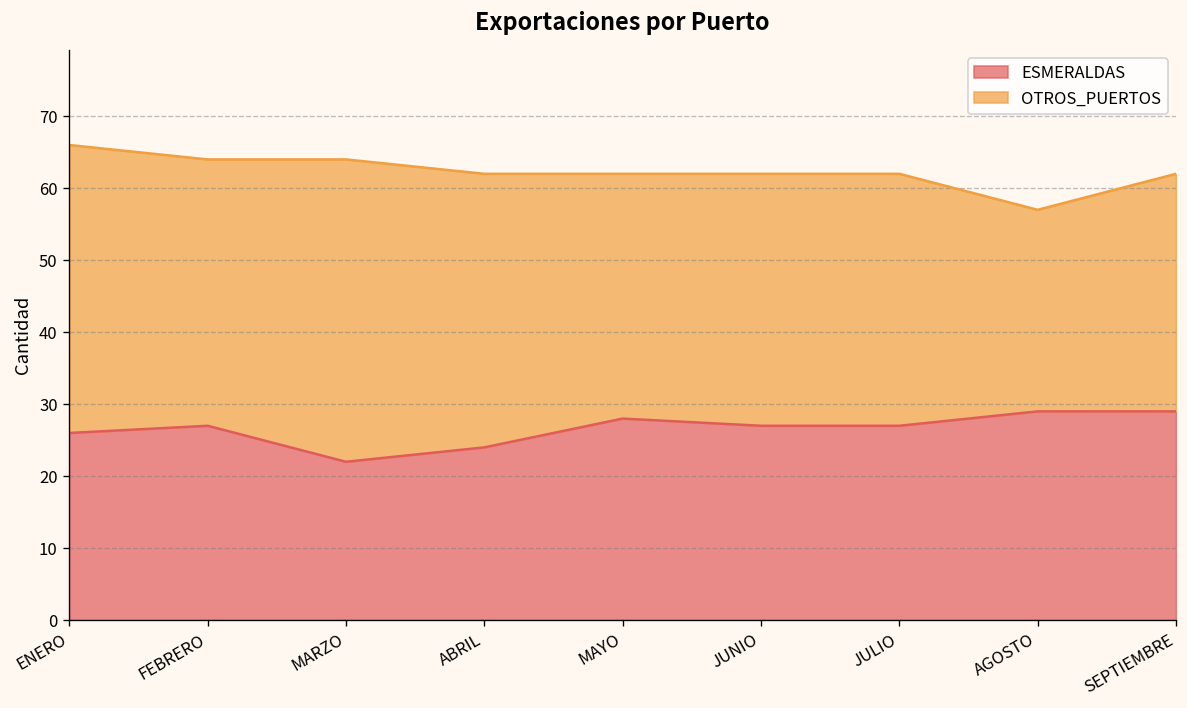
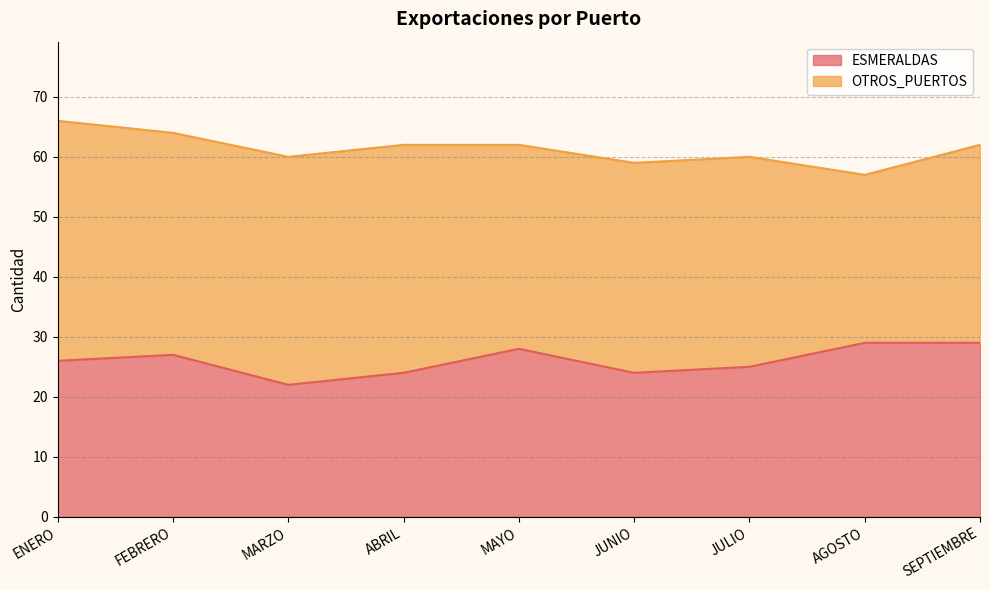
OTROS_PUERTOS, MARZO: 42 -> 38
ESMERALDAS, JUNIO: 27 -> 24
ESMERALDAS, JULIO: 27 -> 25
